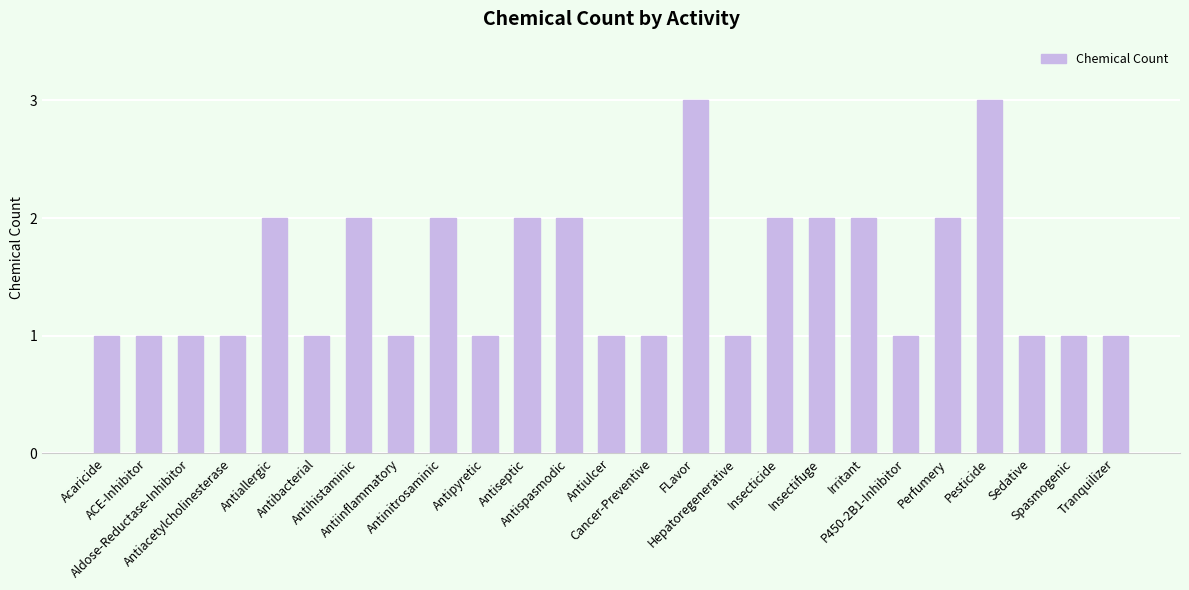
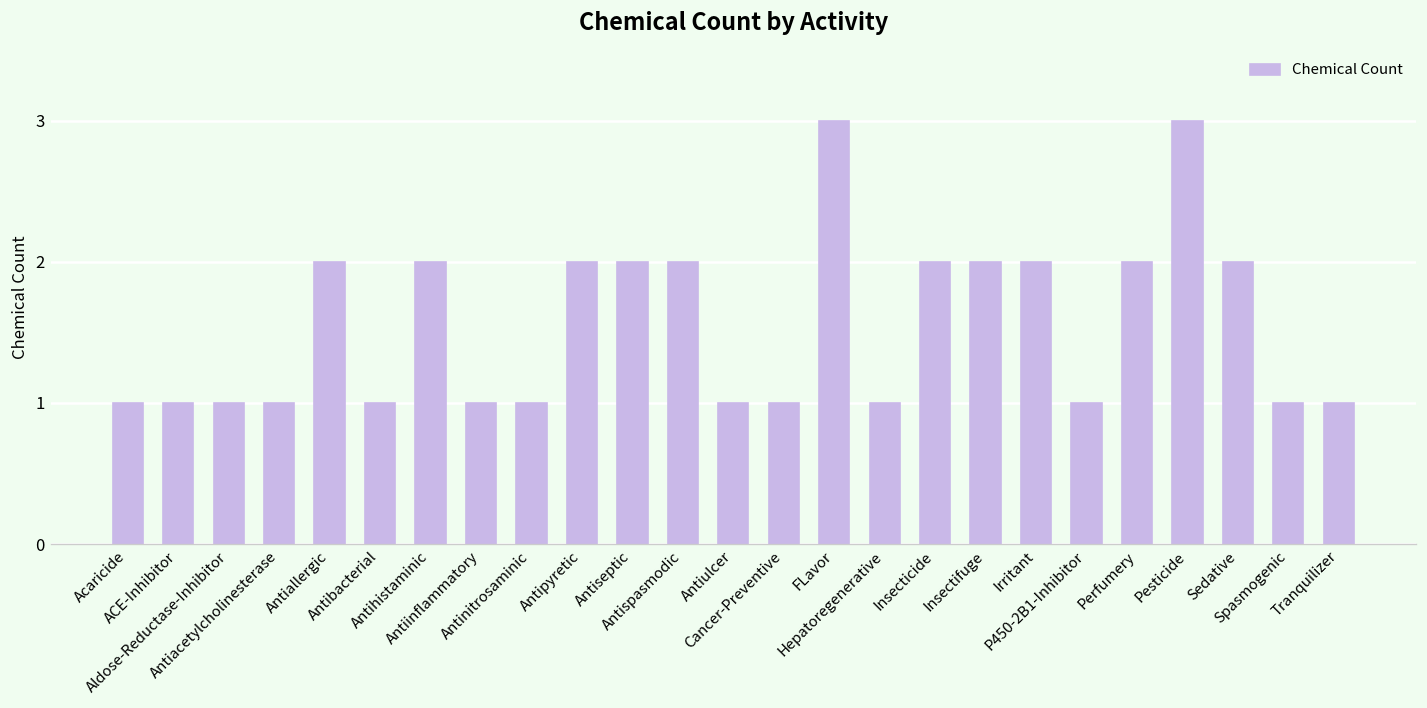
Antinitrosaminic: 2 -> 1
Antipyretic: 1 -> 2
Sedative: 1 -> 2
